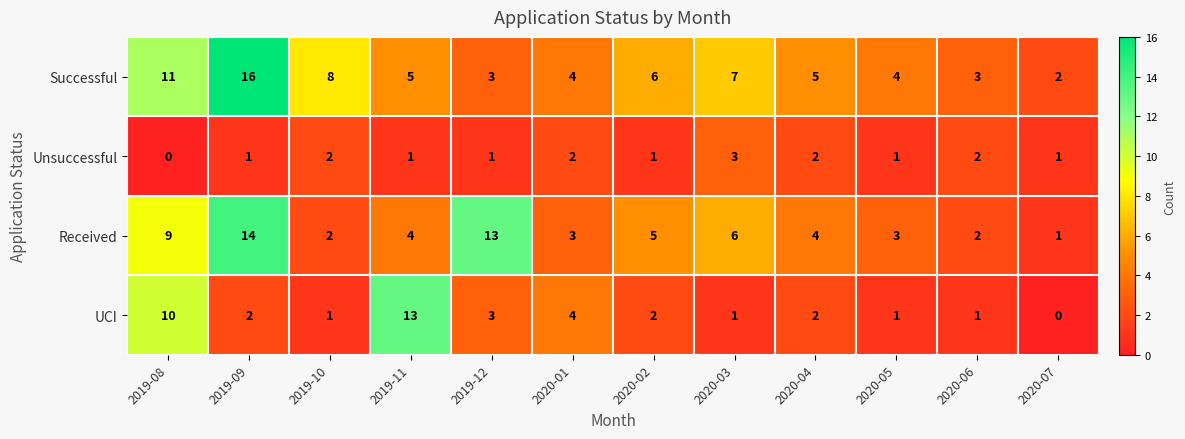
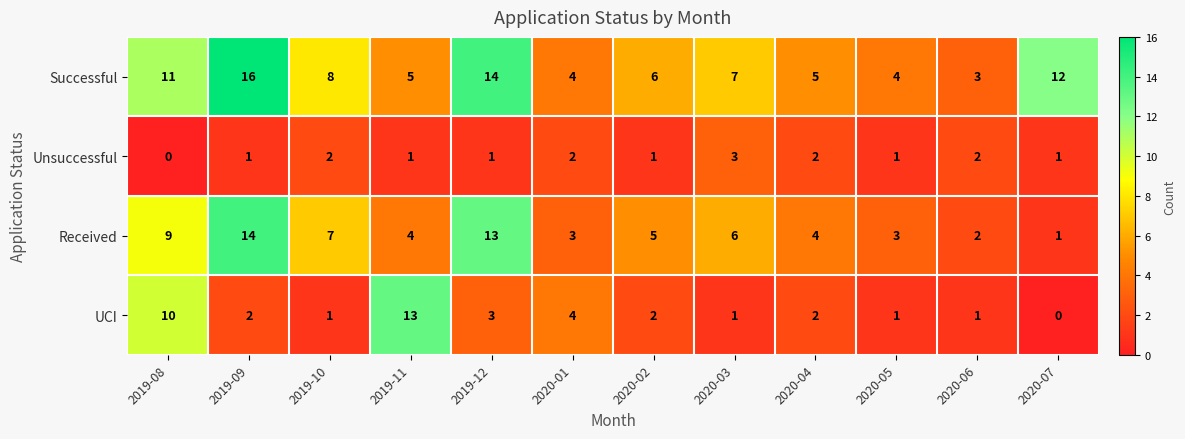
Successful, 2019-12: 3 -> 14
Successful, 2020-07: 2 -> 12
Received, 2019-10: 2 -> 7
